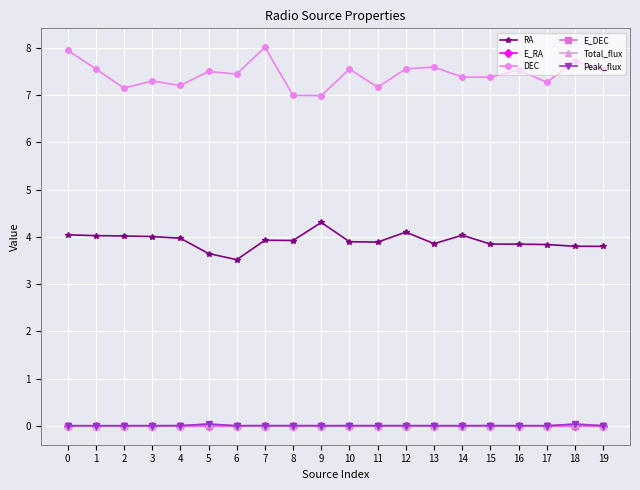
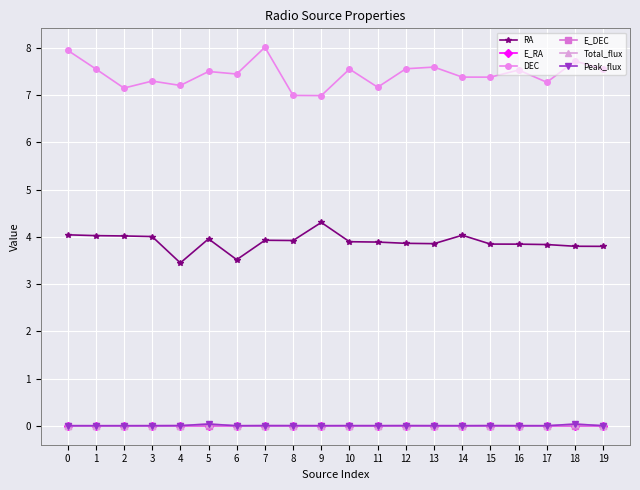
RA, 4: 4.0 -> 3.4
RA, 5: 3.6 -> 4.0
RA, 12: 4.1 -> 3.9
